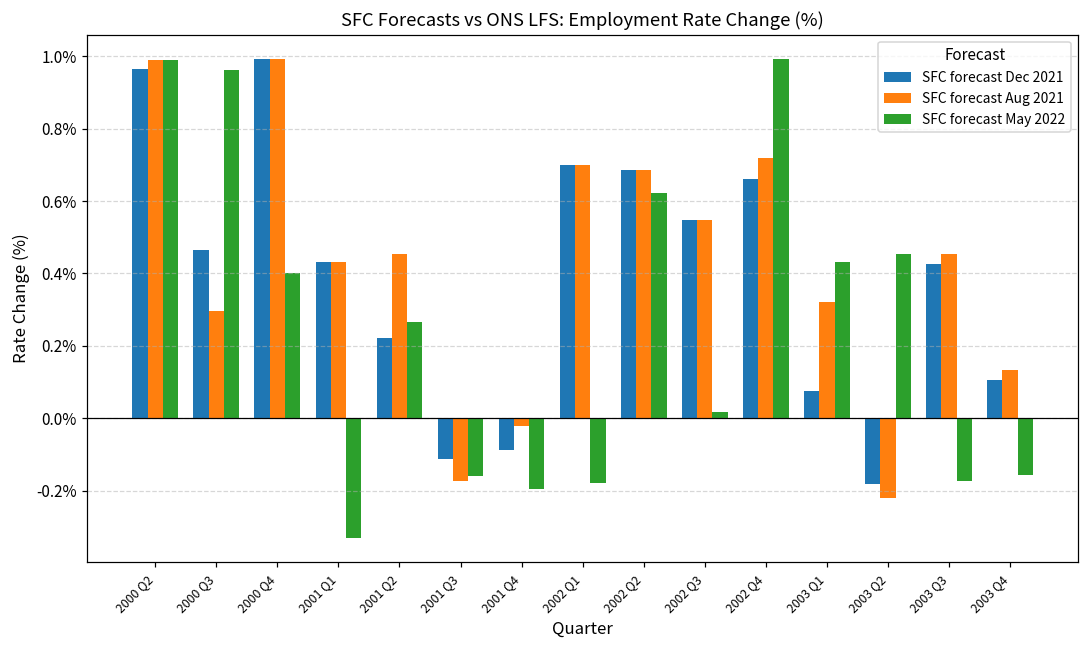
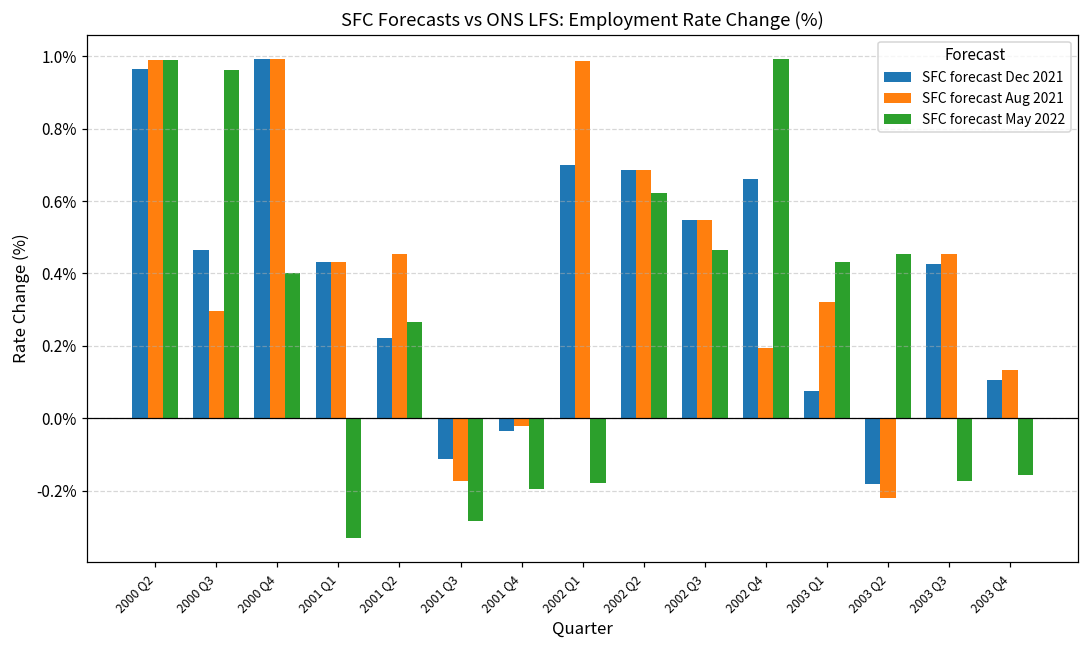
SFC forecast May 2022, 2001 Q3: -0.16% -> -0.28%
SFC forecast Dec 2021, 2001 Q4: -0.09% -> -0.04%
SFC forecast Aug 2021, 2002 Q1: 0.70% -> 0.99%
SFC forecast May 2022, 2002 Q3: 0.02% -> 0.47%
SFC forecast Aug 2021, 2002 Q4: 0.72% -> 0.19%
